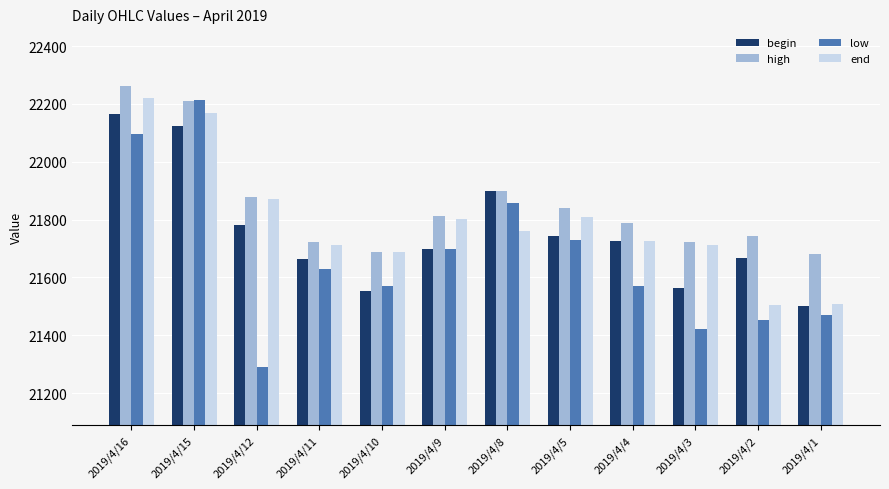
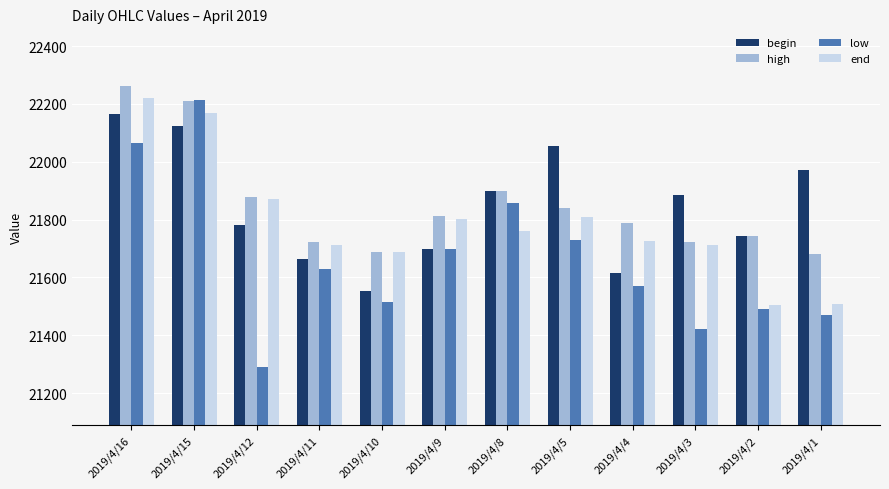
low, 2019/4/16: 22100 -> 22060
low, 2019/4/10: 21570 -> 21520
begin, 2019/4/5: 21740 -> 22060
begin, 2019/4/4: 21720 -> 21620
begin, 2019/4/3: 21560 -> 21890
begin, 2019/4/2: 21670 -> 21740
low, 2019/4/2: 21450 -> 21490
begin, 2019/4/1: 21500 -> 21970
